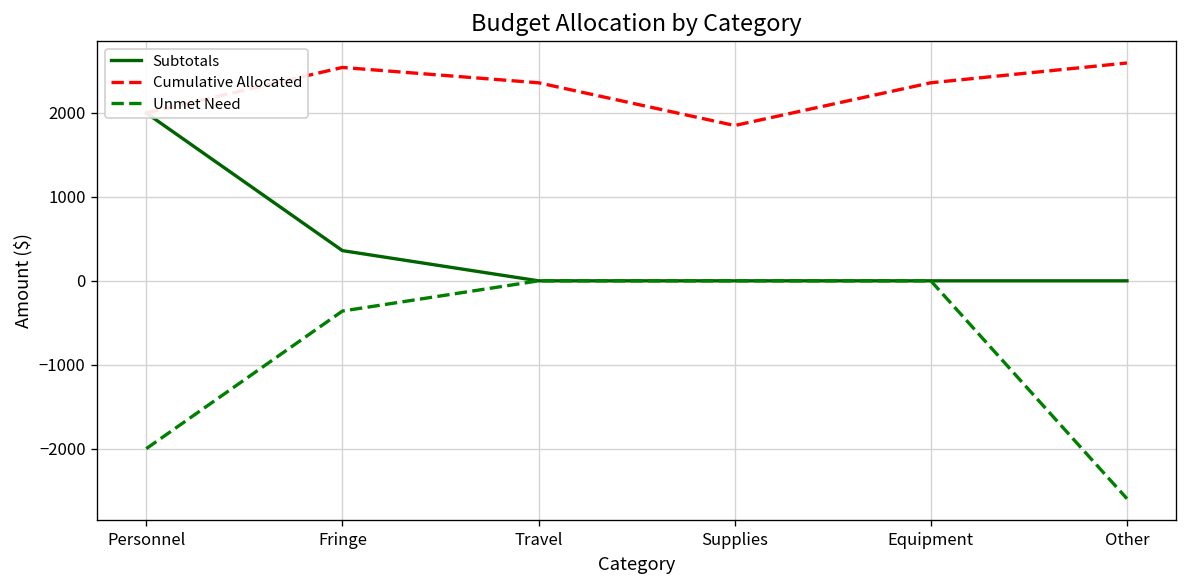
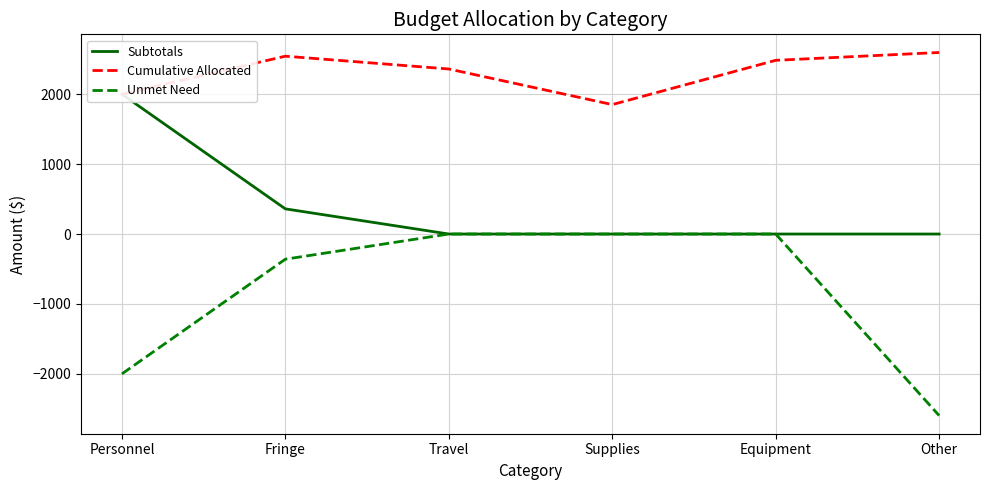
Cumulative Allocated, Equipment: 2400 -> 2500
